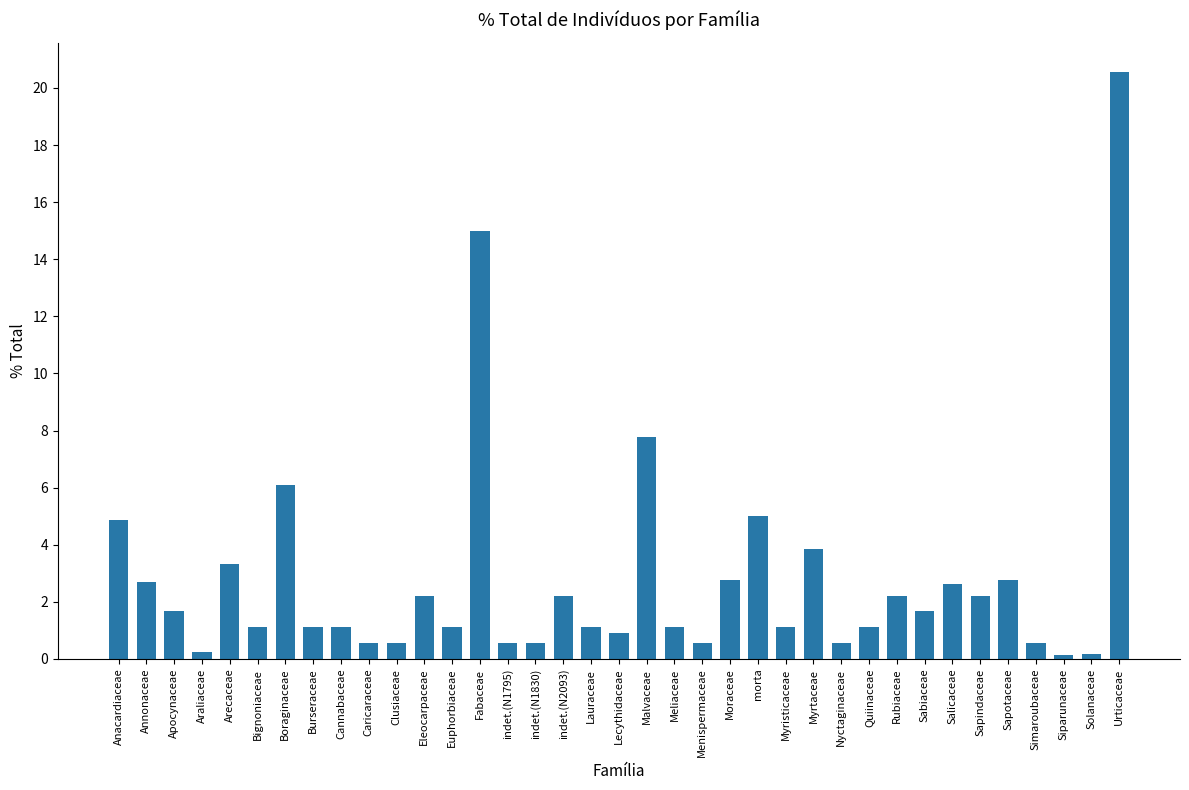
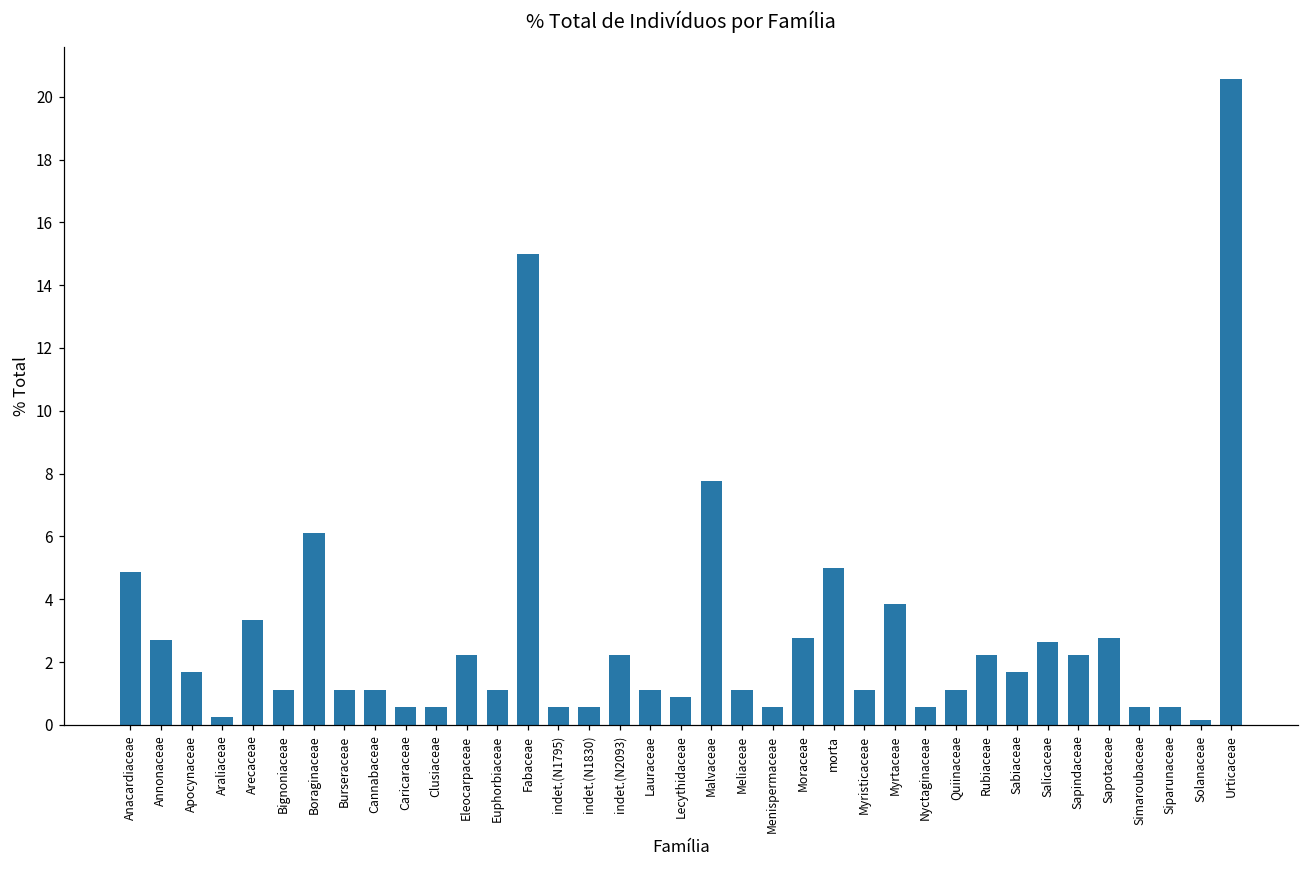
Siparunaceae: 0.2 -> 0.6
